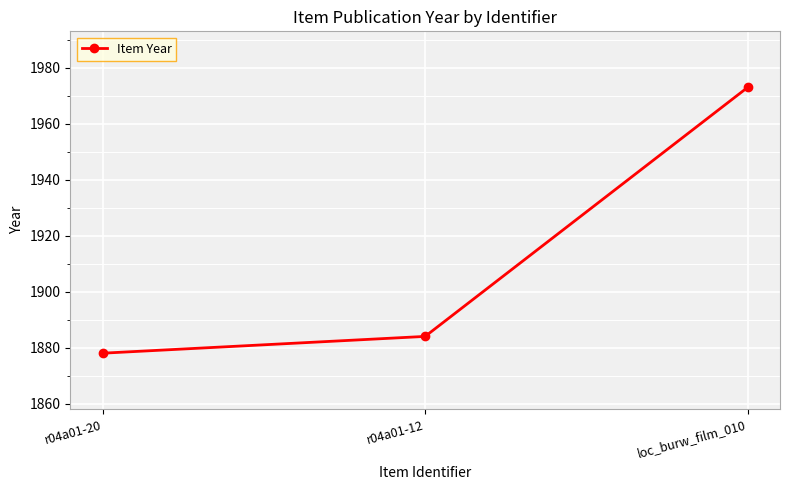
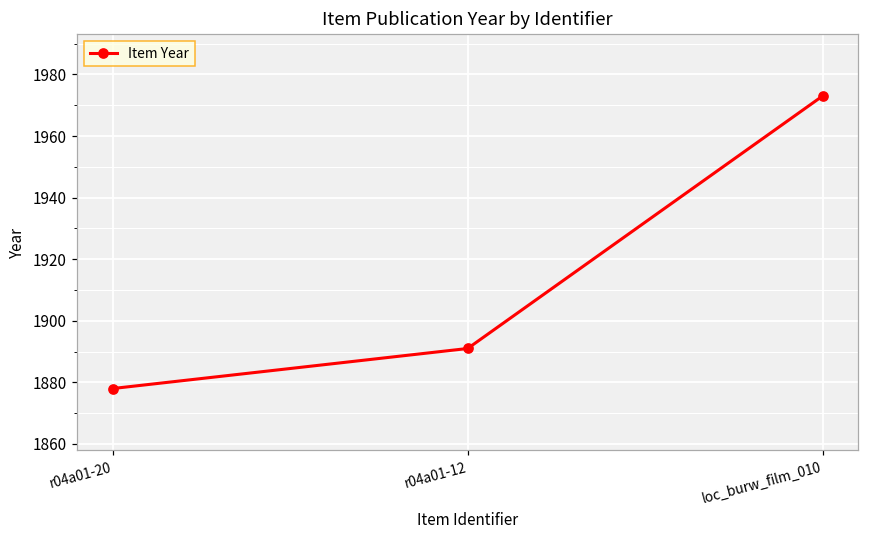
r04a01-12: 1884 -> 1891
